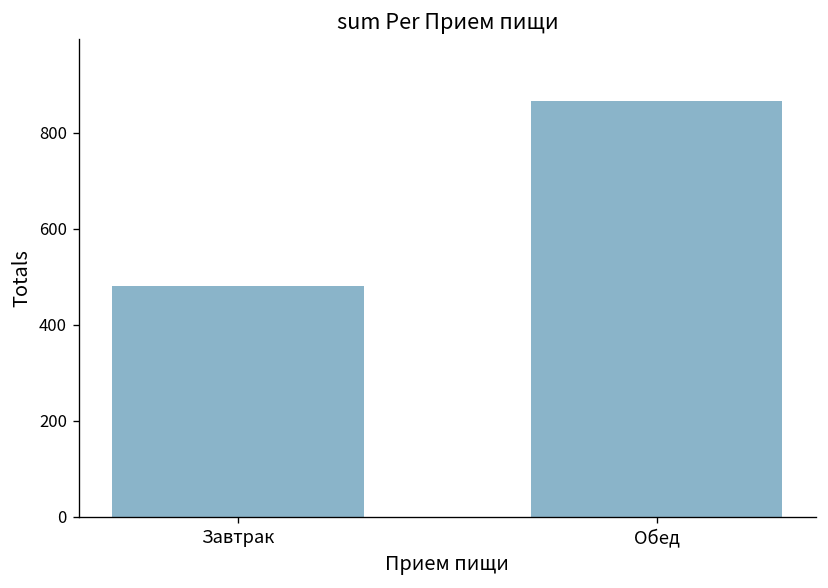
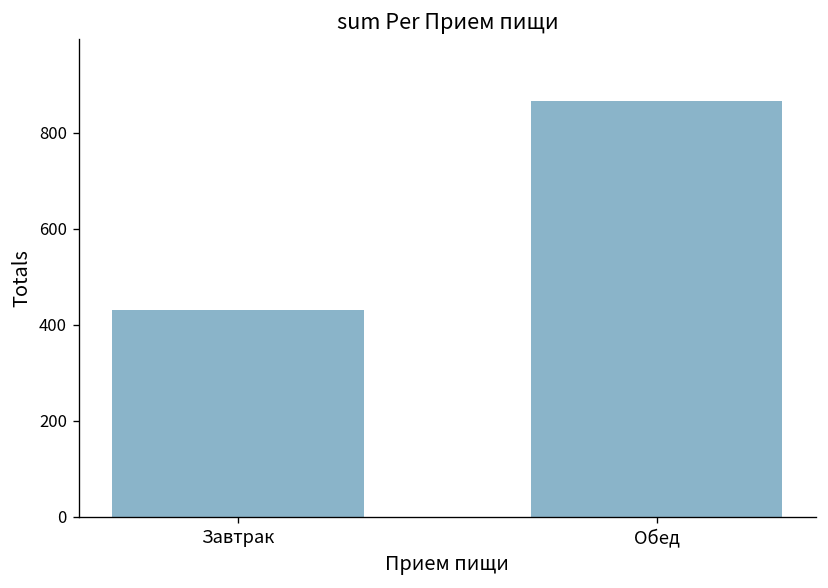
Завтрак: 480 -> 430
